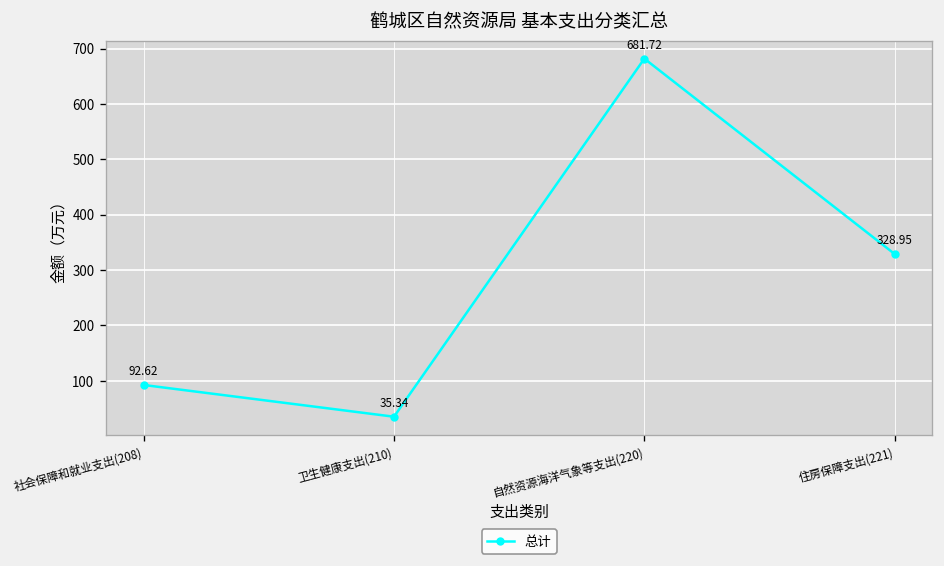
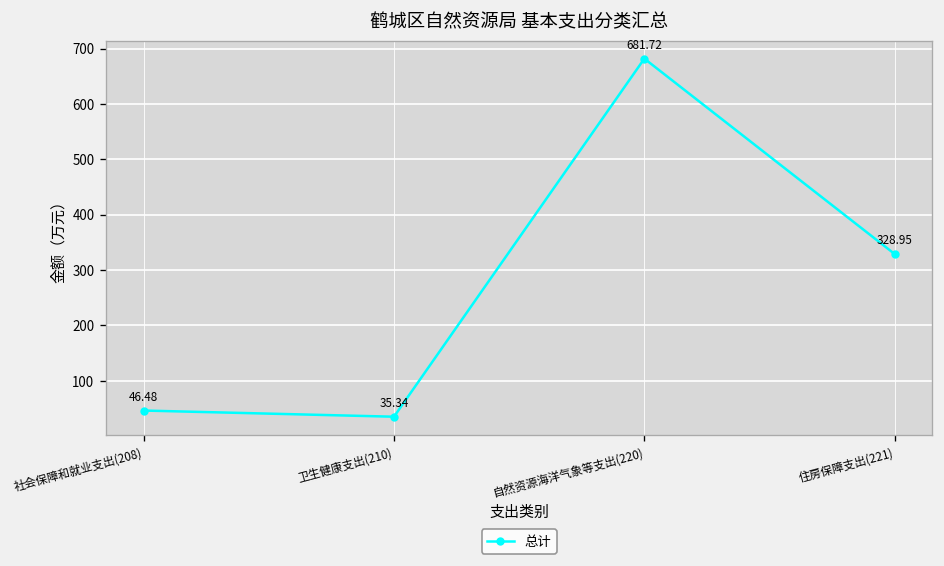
社会保障和就业支出(208): 92.62 -> 46.48
